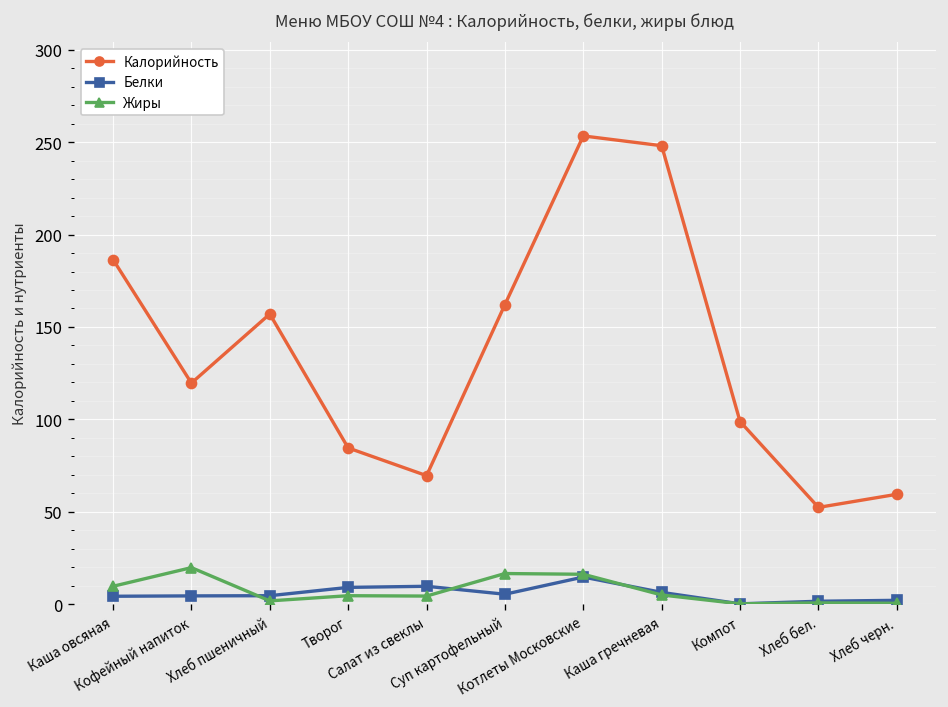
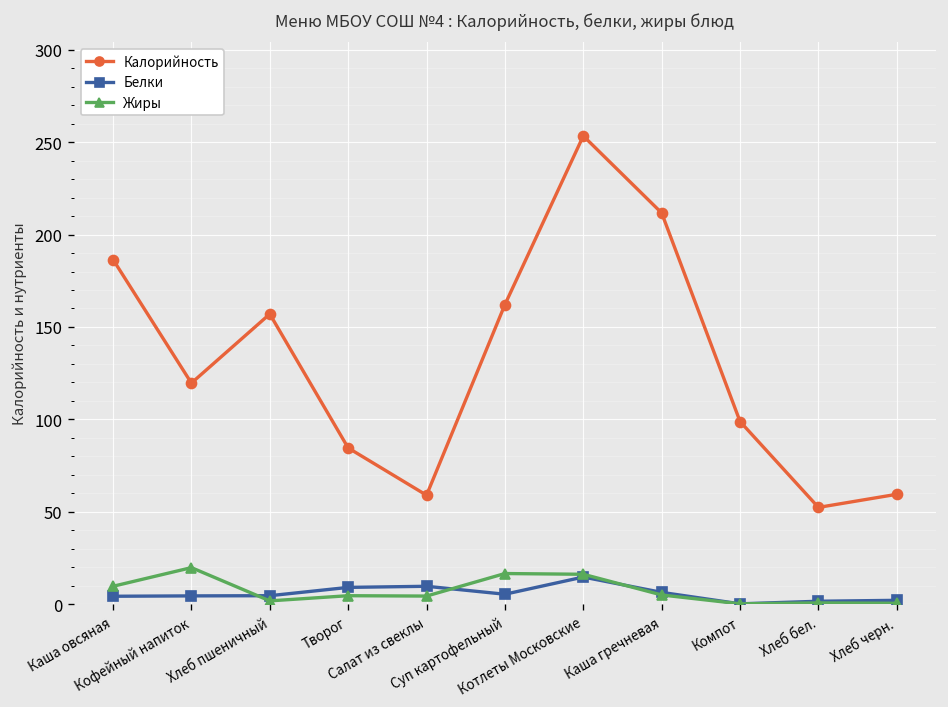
Калорийность, Салат из свеклы: 70 -> 59
Калорийность, Каша гречневая: 248 -> 212
